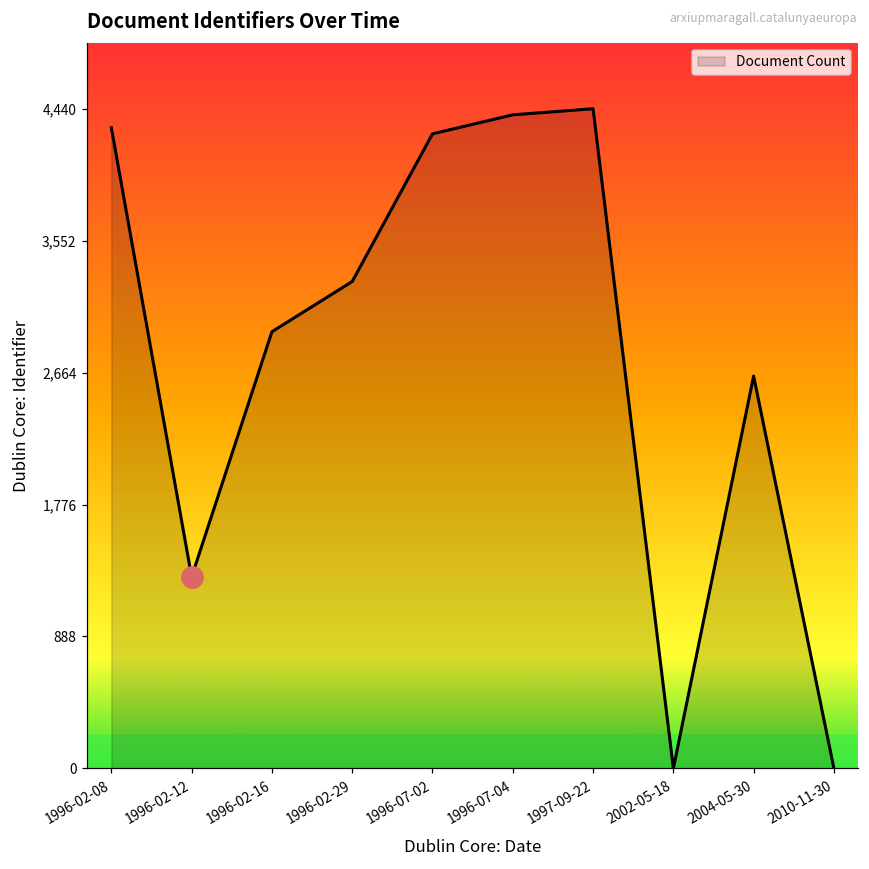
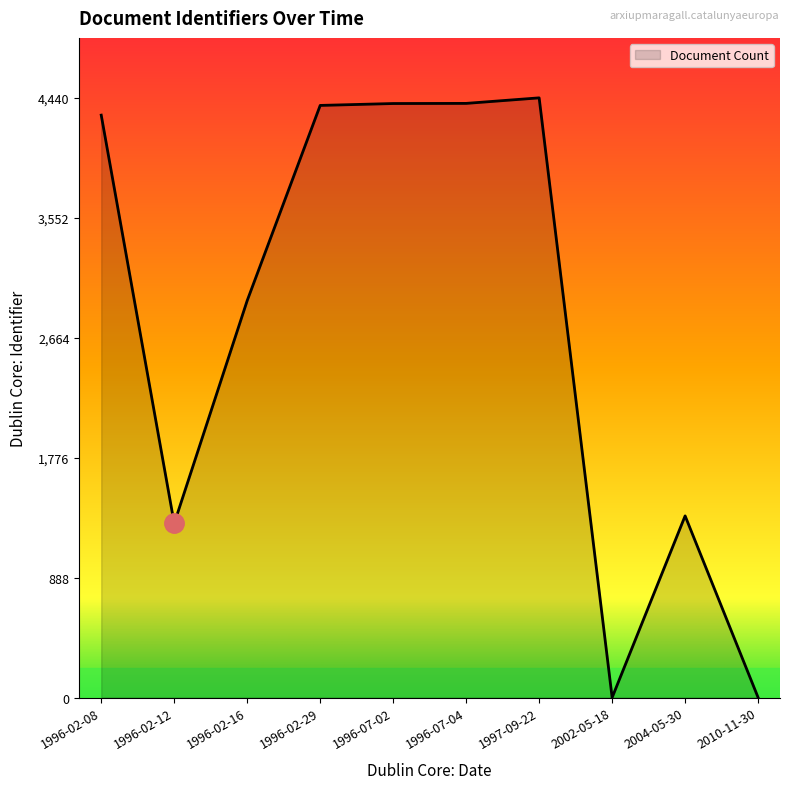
Document Count, 1996-02-29: 3,280 -> 4,380
Document Count, 1996-07-02: 4,270 -> 4,400
Document Count, 2004-05-30: 2,640 -> 1,350
